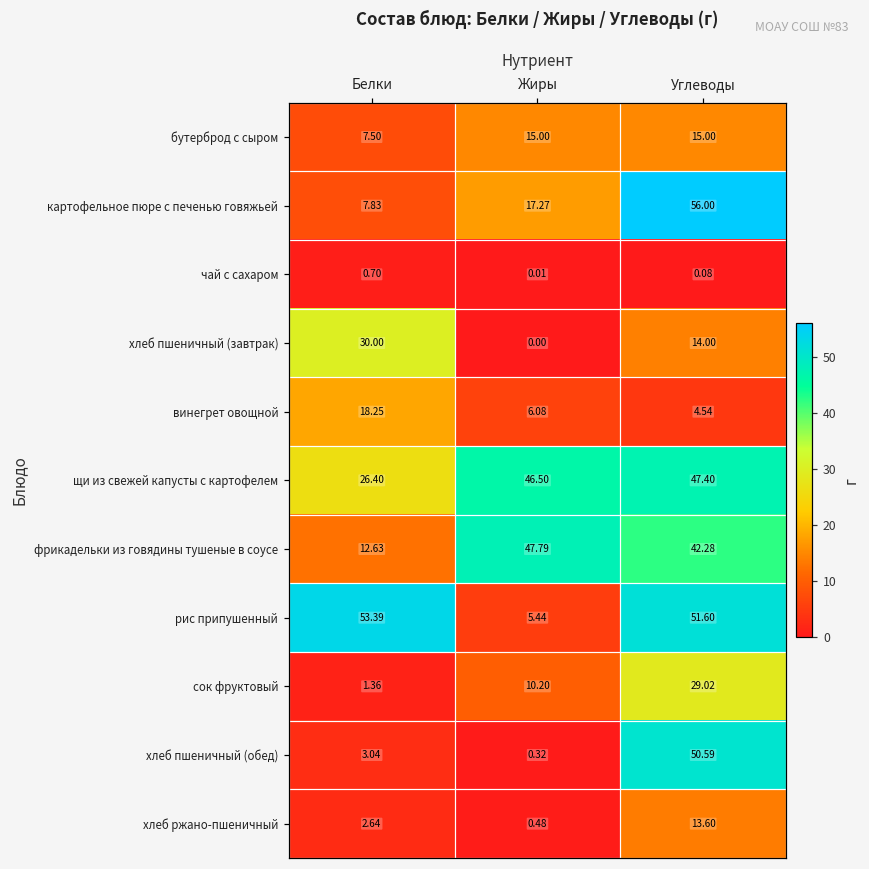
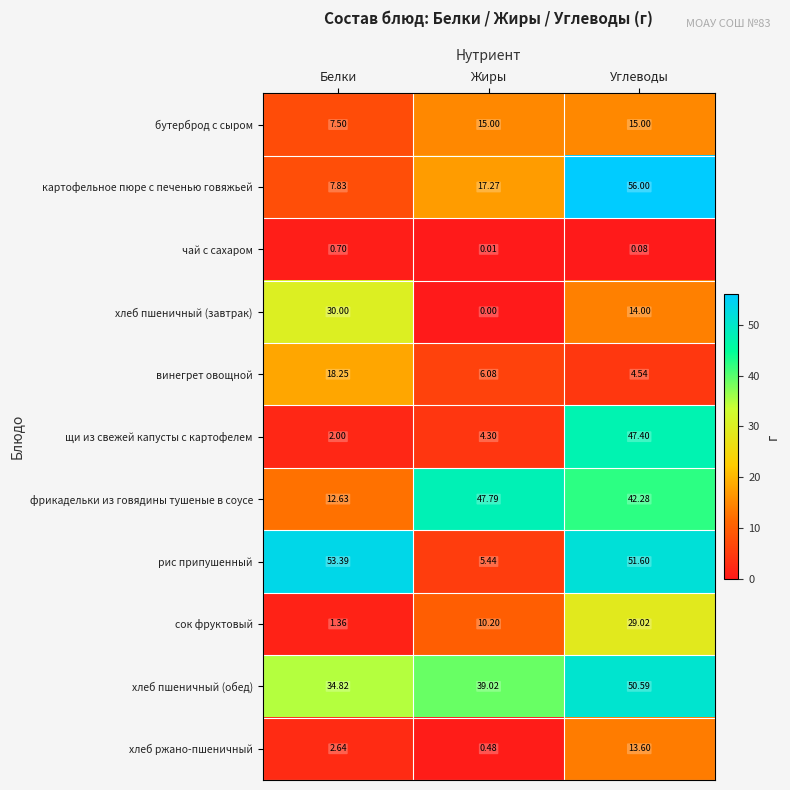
щи из свежей капусты с картофелем, Белки: 26.40 -> 2.00
щи из свежей капусты с картофелем, Жиры: 46.50 -> 4.30
хлеб пшеничный (обед), Белки: 3.04 -> 34.82
хлеб пшеничный (обед), Жиры: 0.32 -> 39.02
